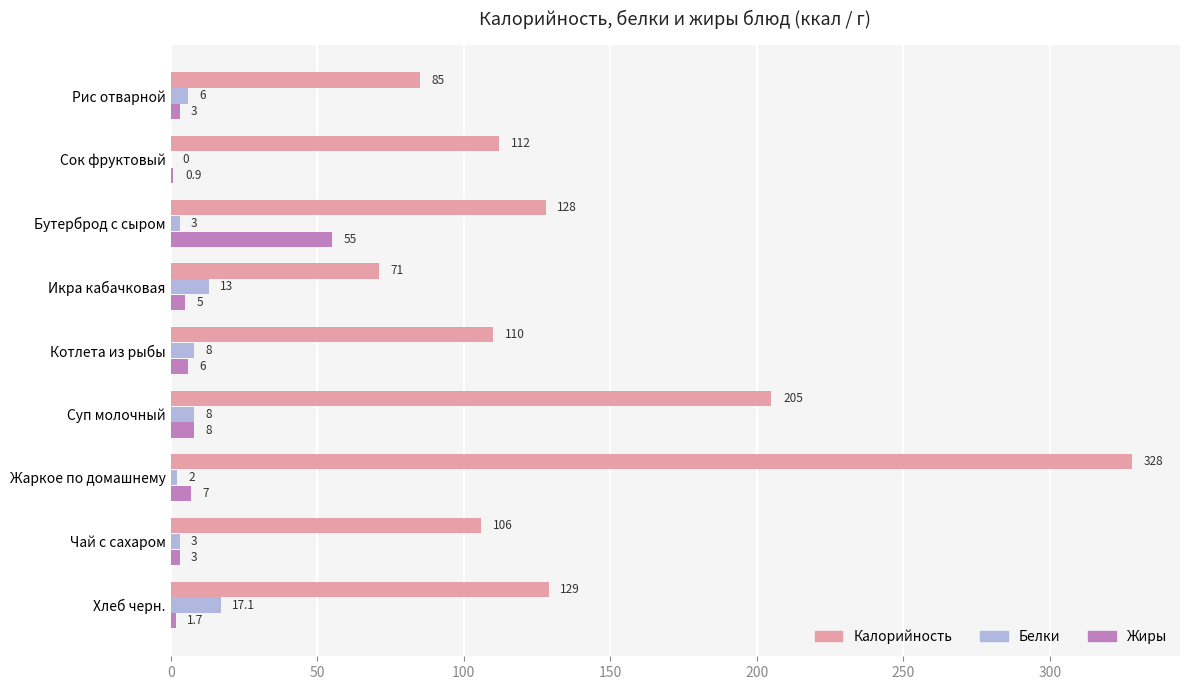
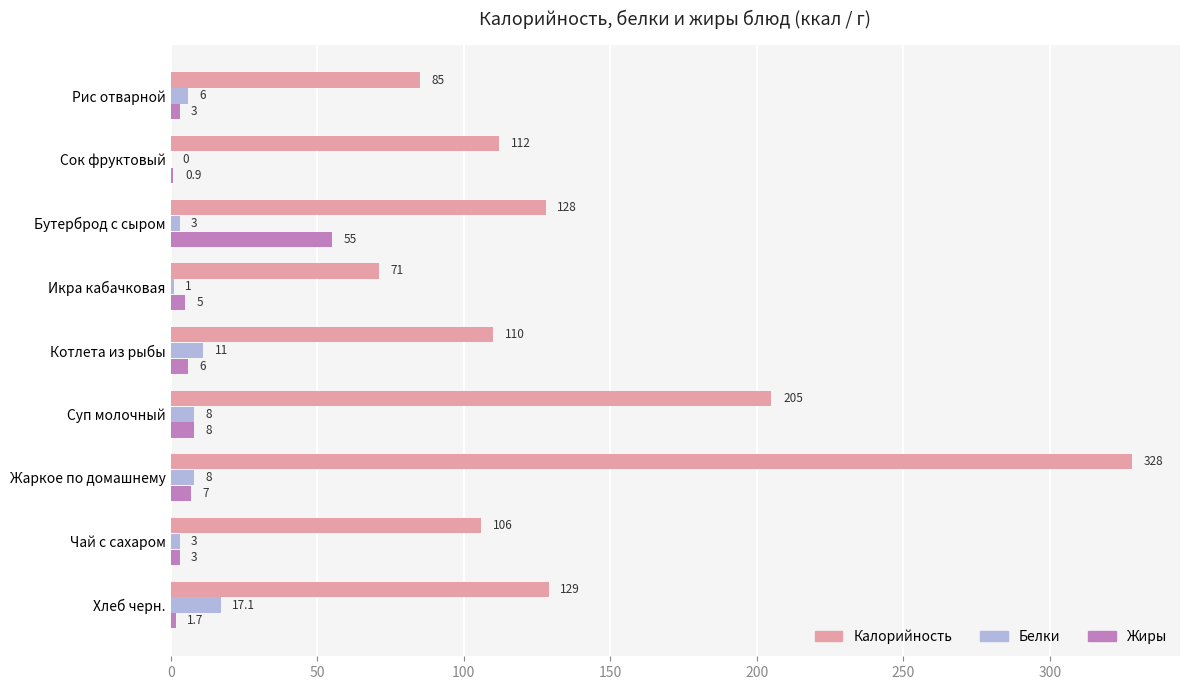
Белки, Икра кабачковая: 13 -> 1
Белки, Котлета из рыбы: 8 -> 11
Белки, Жаркое по домашнему: 2 -> 8
